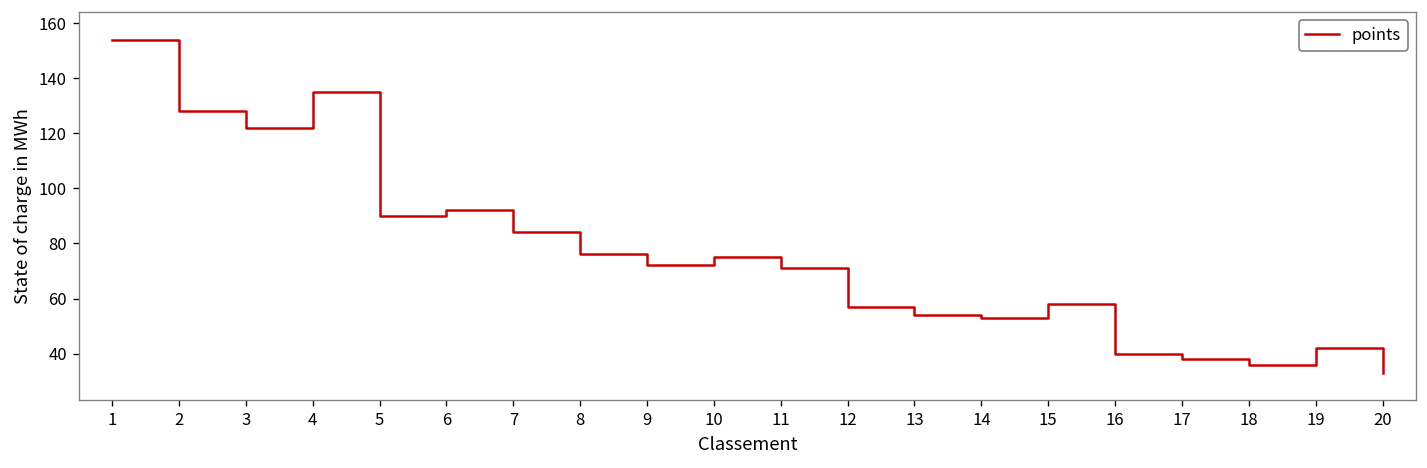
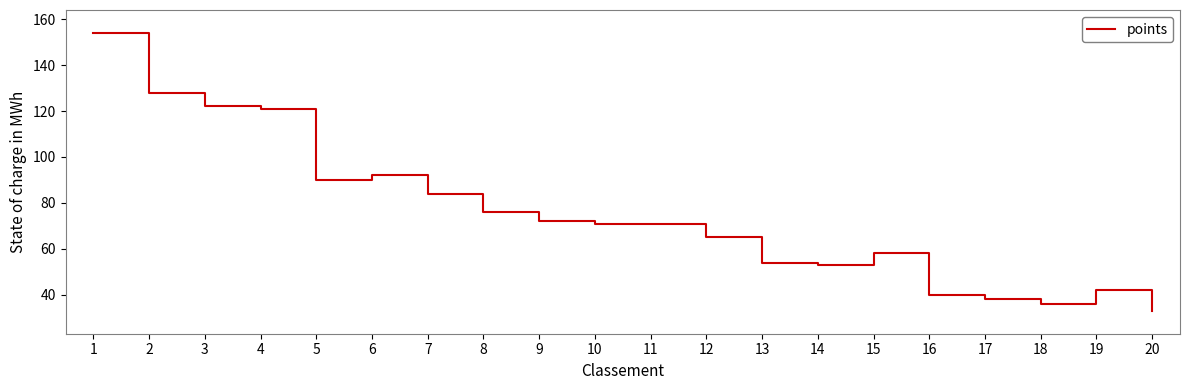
4: 135 -> 121
10: 75 -> 71
12: 57 -> 65
